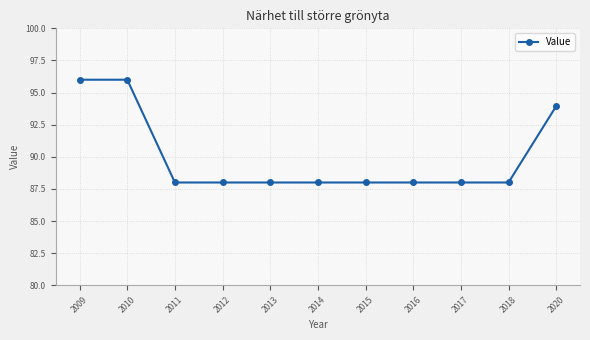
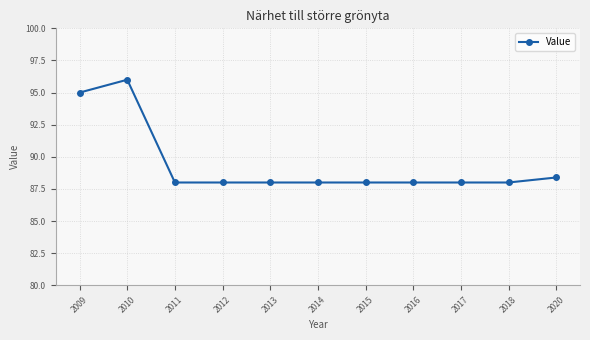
2009: 96 -> 95
2020: 93.9 -> 88.4
